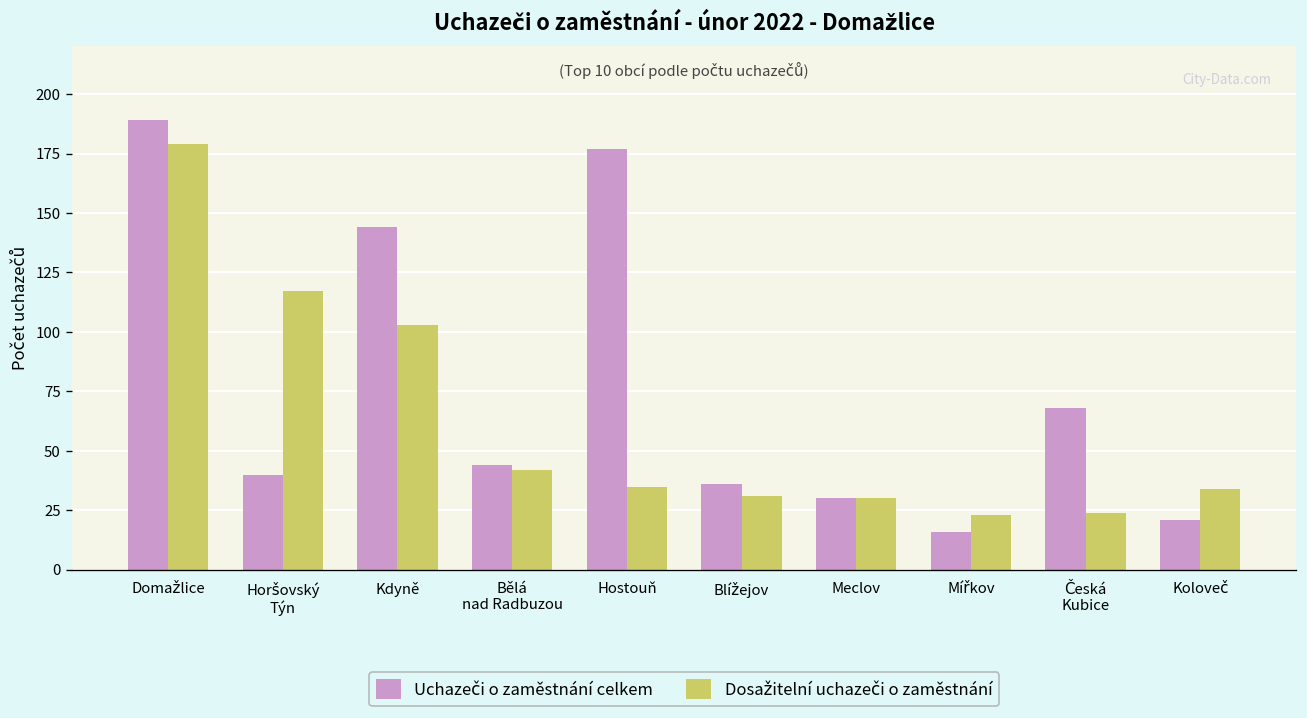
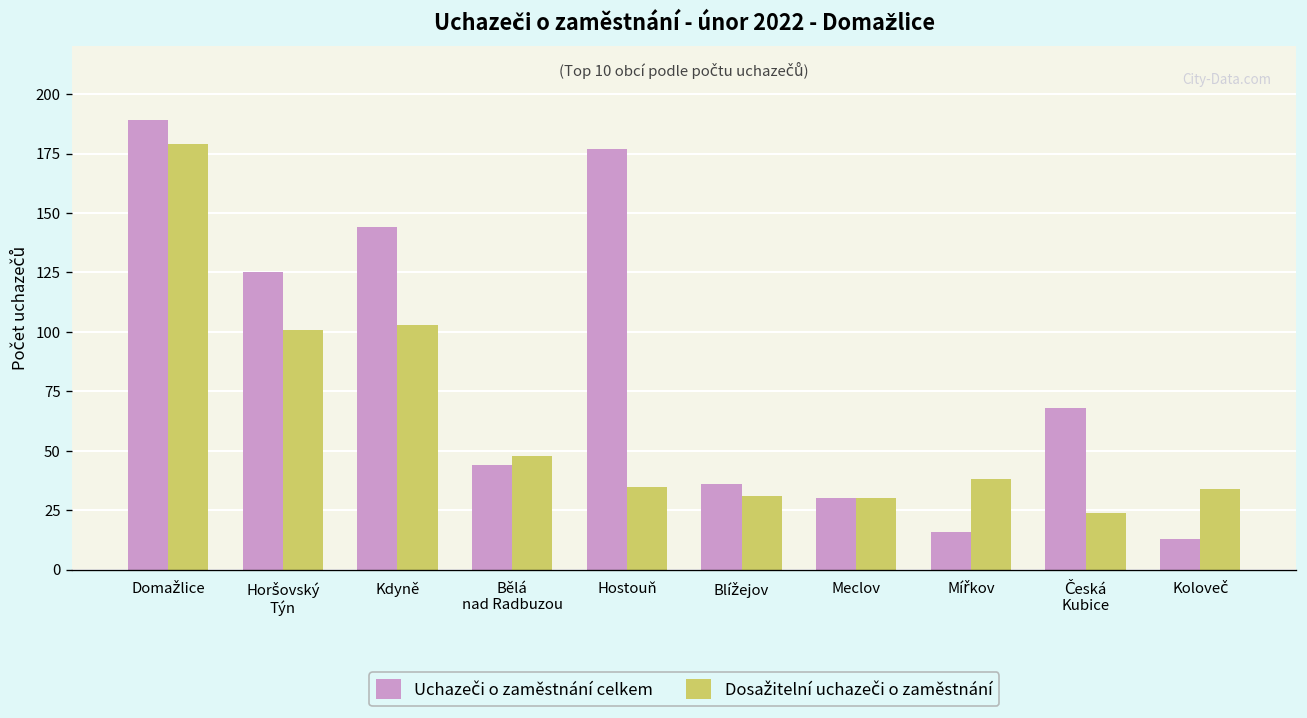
Uchazeči o zaměstnání celkem, Horšovský Týn: 40 -> 125
Dosažitelní uchazeči o zaměstnání, Horšovský Týn: 117 -> 101
Dosažitelní uchazeči o zaměstnání, Bělá nad Radbuzou: 42 -> 48
Dosažitelní uchazeči o zaměstnání, Mířkov: 23 -> 38
Uchazeči o zaměstnání celkem, Koloveč: 21 -> 13
